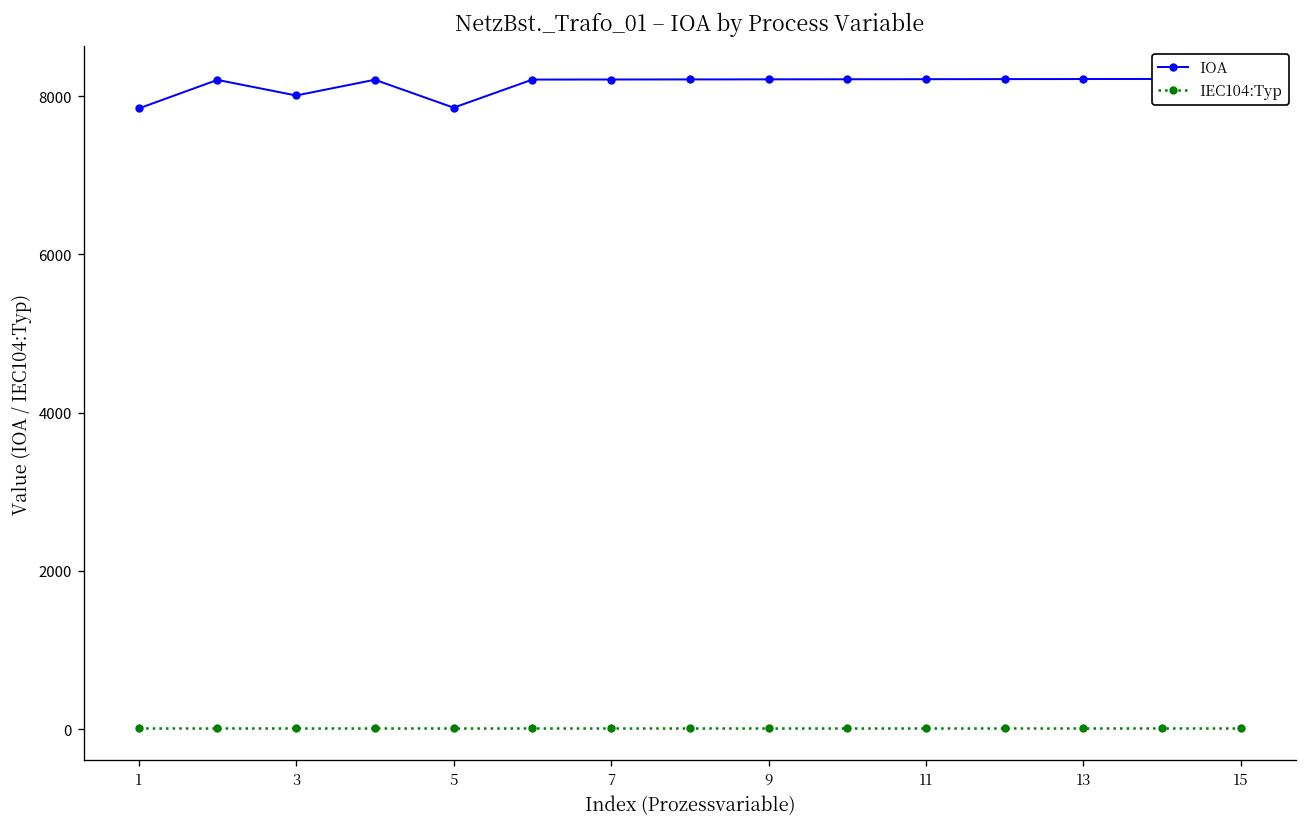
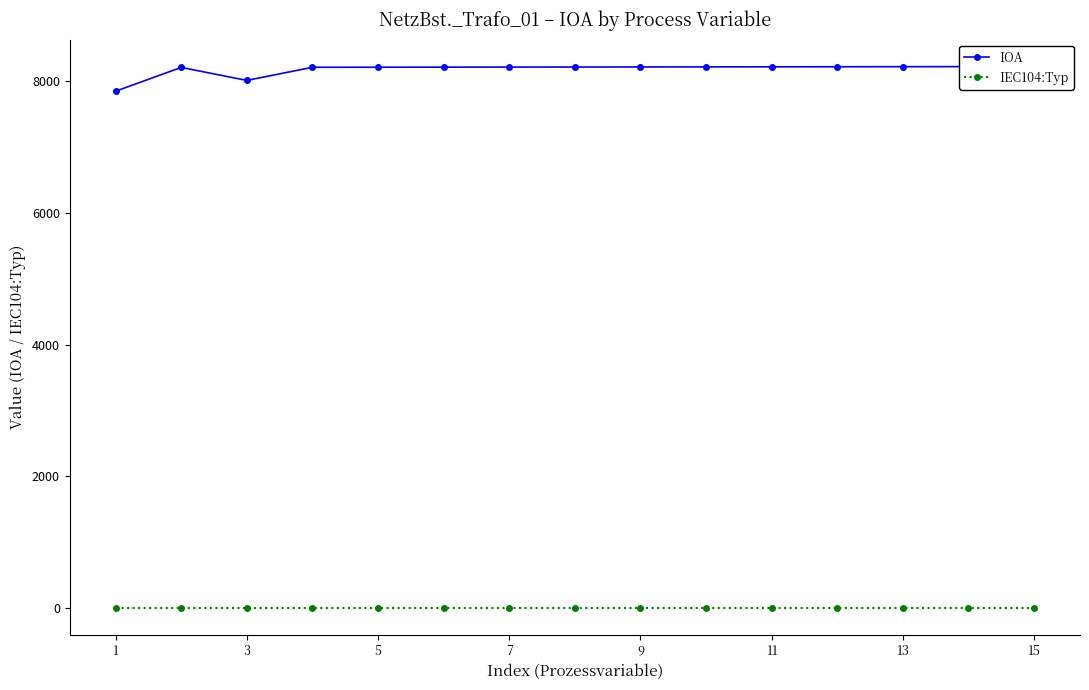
IOA, 5: 7900 -> 8200
